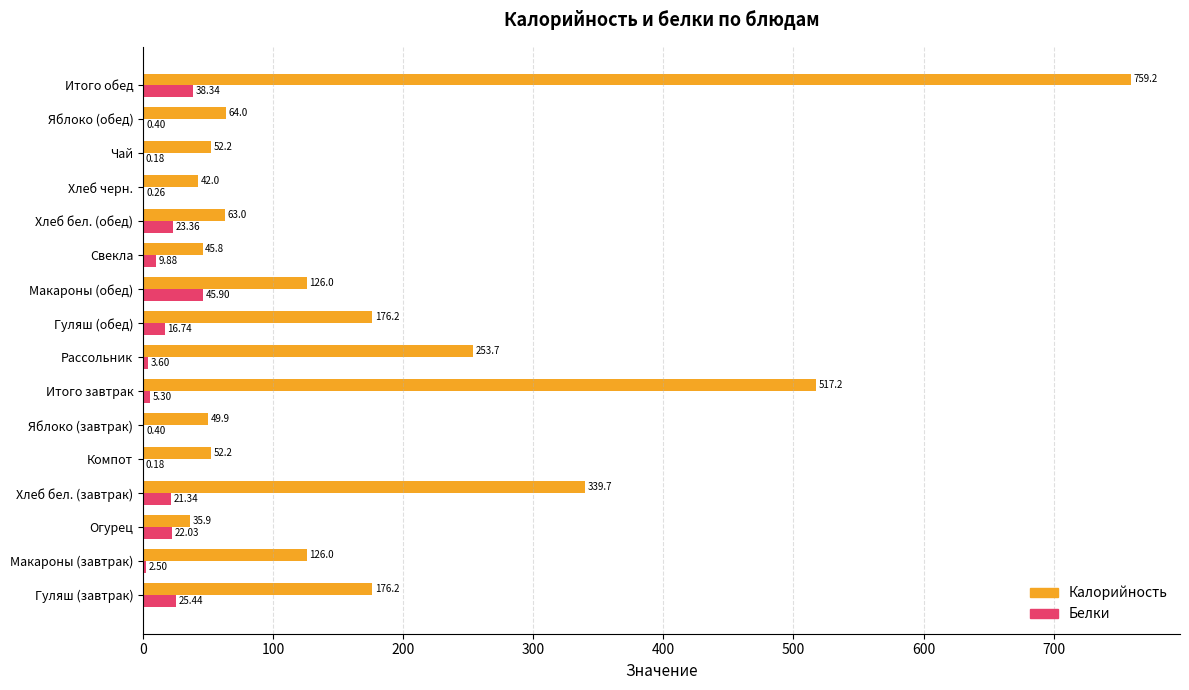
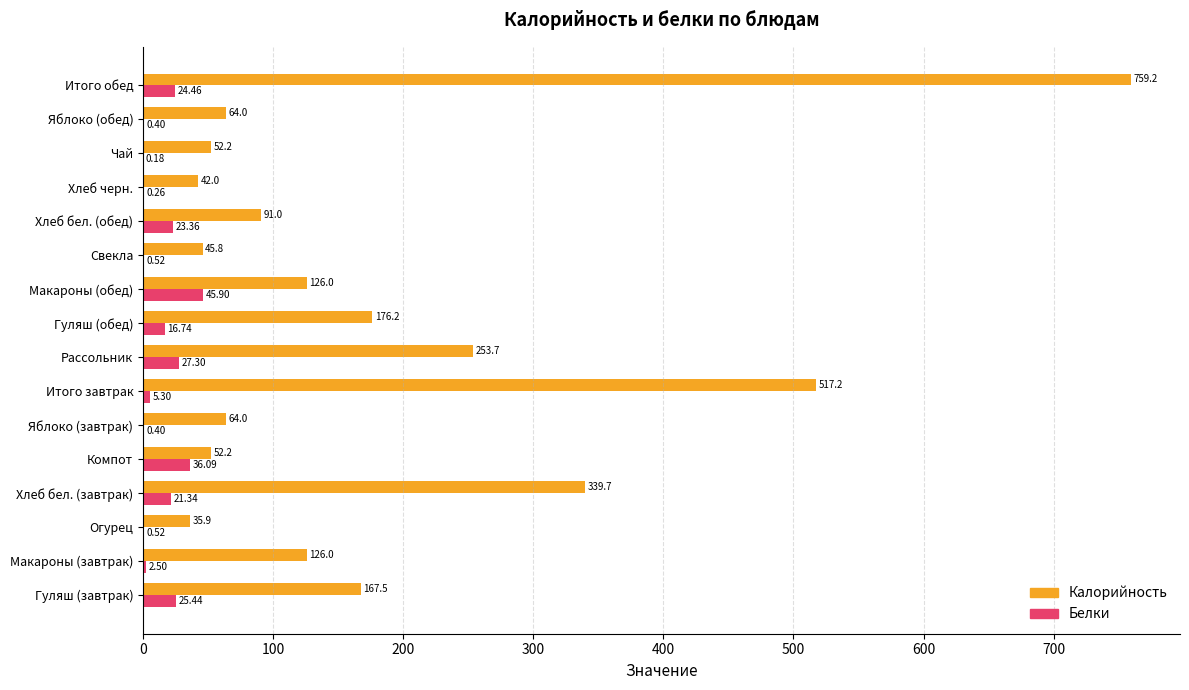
Белки, Итого обед: 38.34 -> 24.46
Калорийность, Хлеб бел. (обед): 63.0 -> 91.0
Белки, Свекла: 9.88 -> 0.52
Белки, Рассольник: 3.60 -> 27.30
Калорийность, Яблоко (завтрак): 49.9 -> 64.0
Белки, Компот: 0.18 -> 36.09
Белки, Огурец: 22.03 -> 0.52
Калорийность, Гуляш (завтрак): 176.2 -> 167.5
